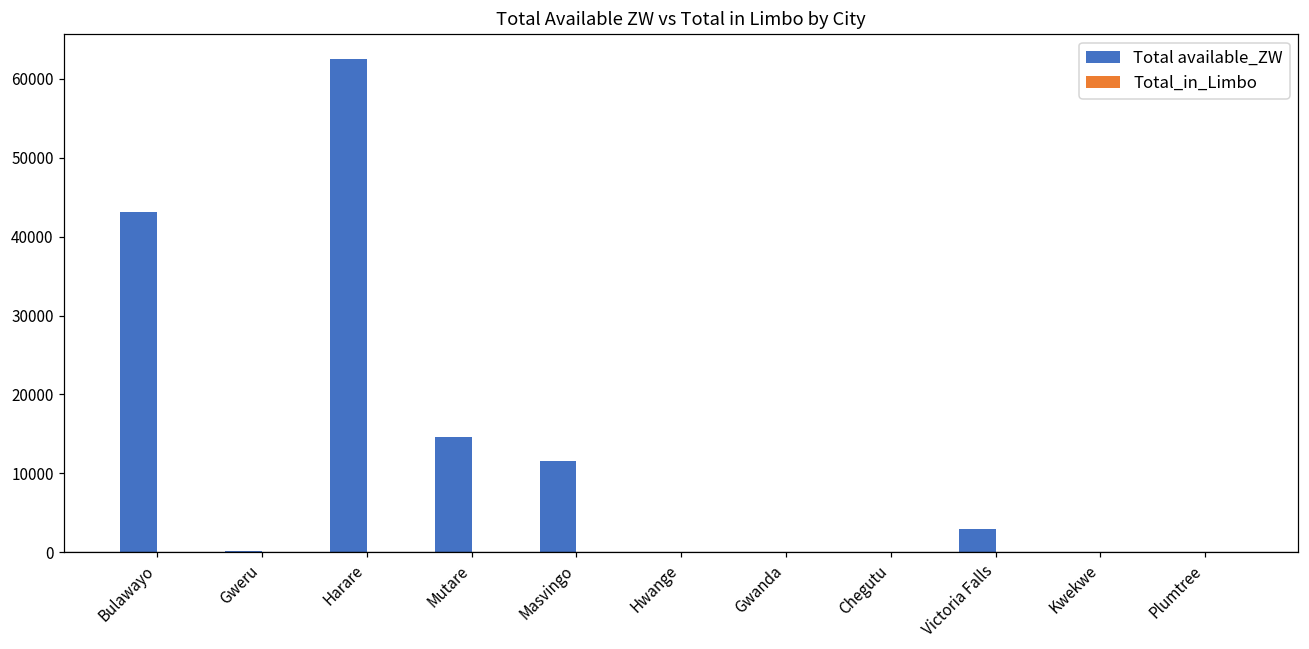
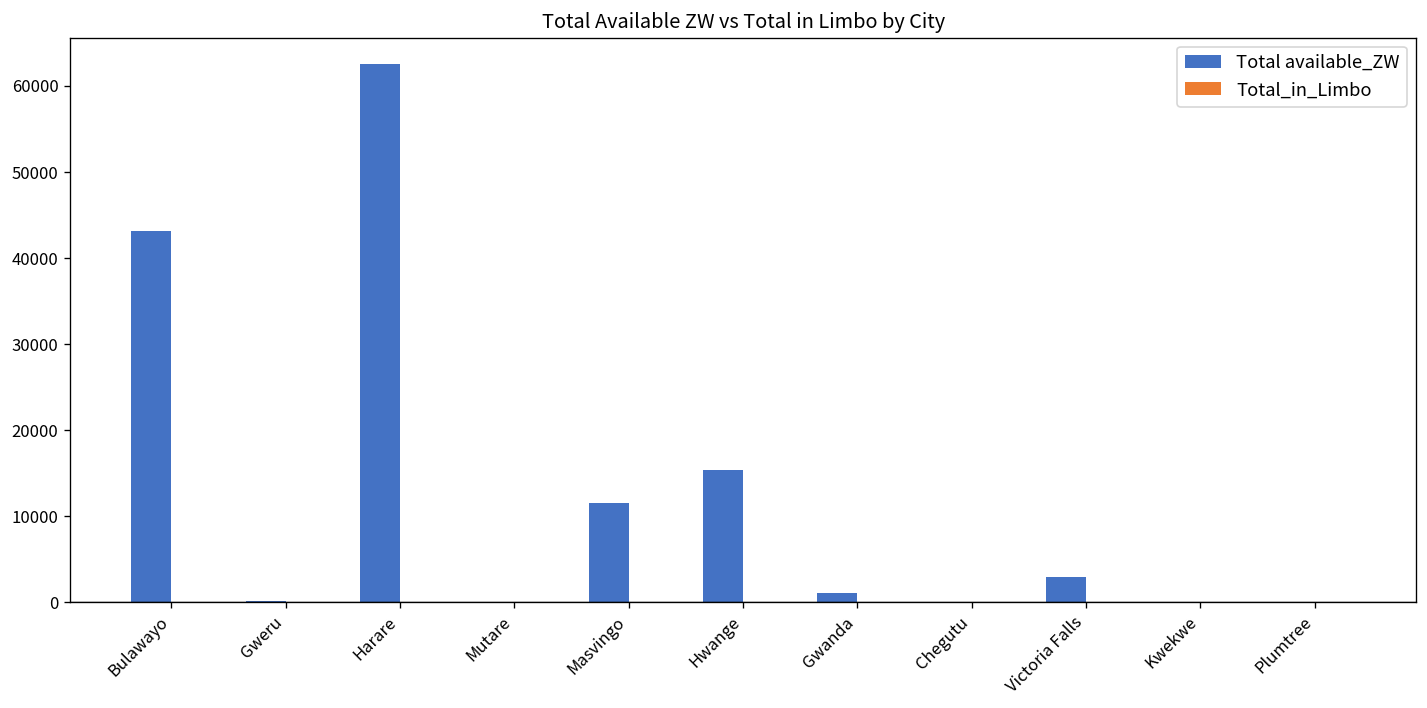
Total available_ZW, Mutare: 15000 -> 0
Total available_ZW, Hwange: 0 -> 15000
Total available_ZW, Gwanda: 0 -> 1000
